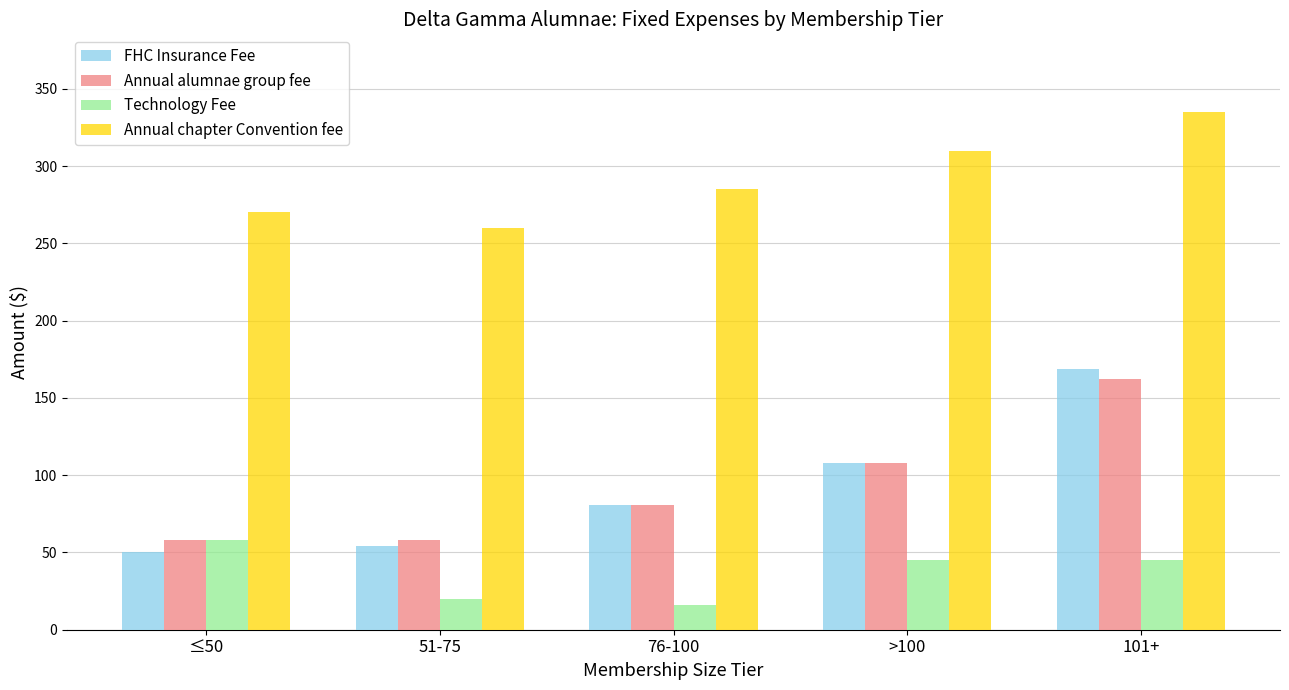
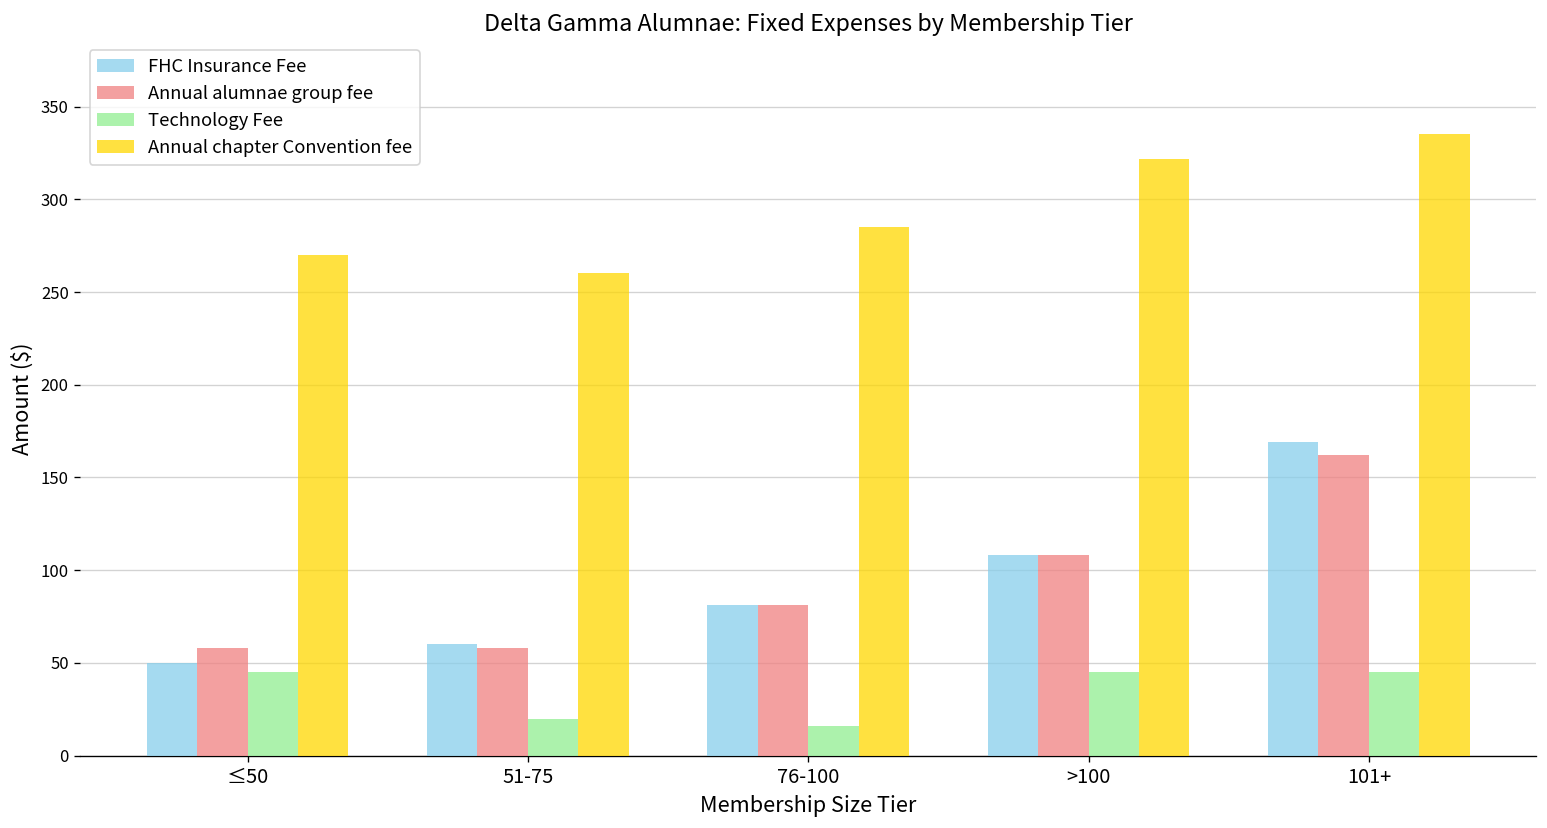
Technology Fee, ≤50: 58 -> 45
FHC Insurance Fee, 51-75: 54 -> 60
Annual chapter Convention fee, >100: 310 -> 322
